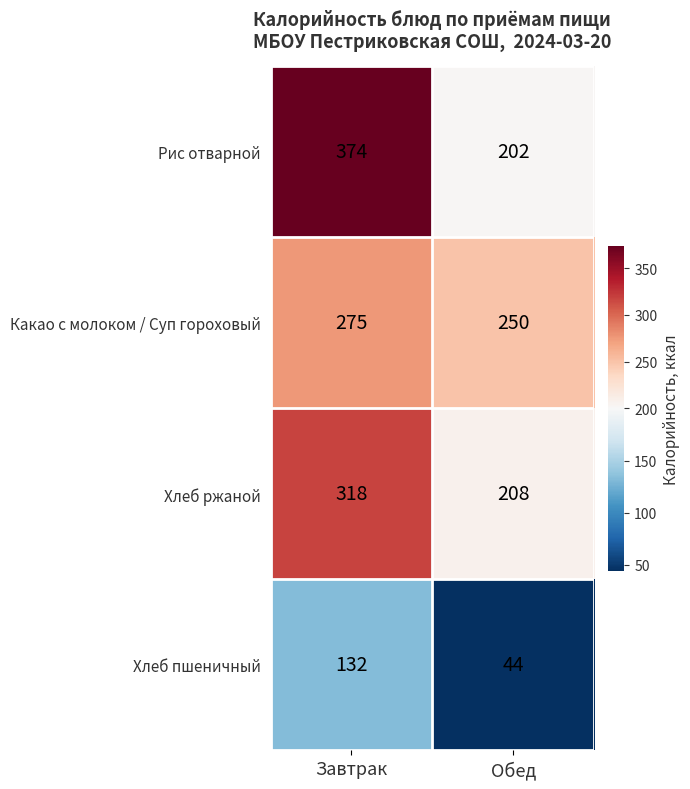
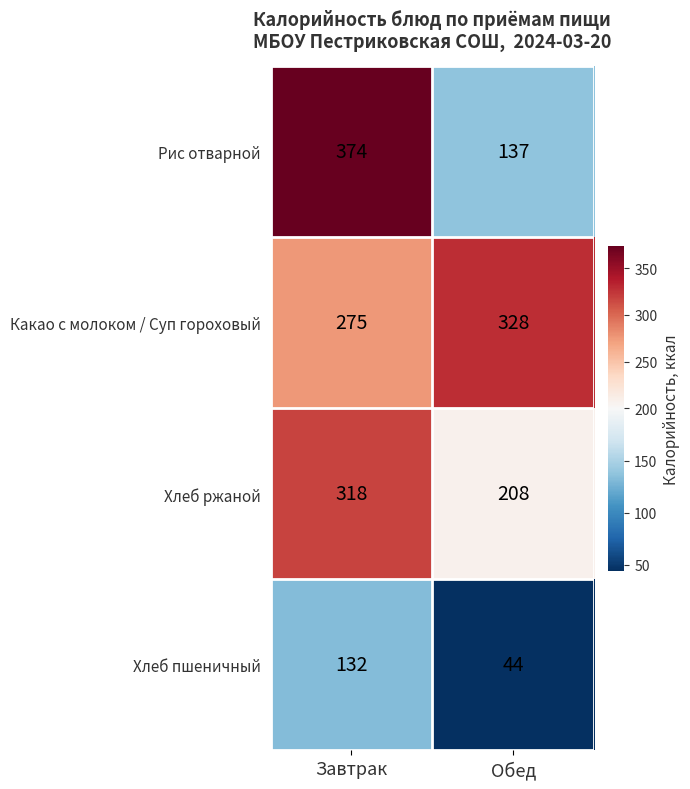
Рис отварной, Обед: 202 -> 137
Какао с молоком / Суп гороховый, Обед: 250 -> 328
